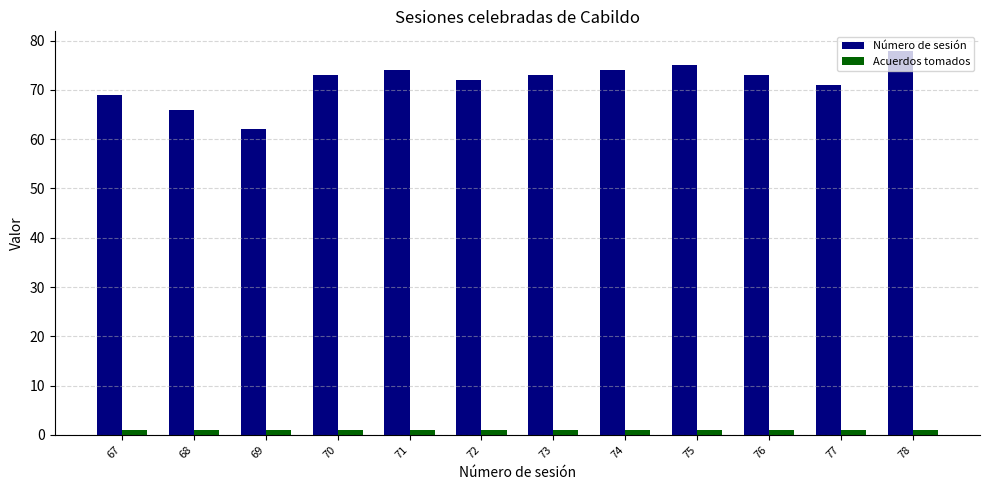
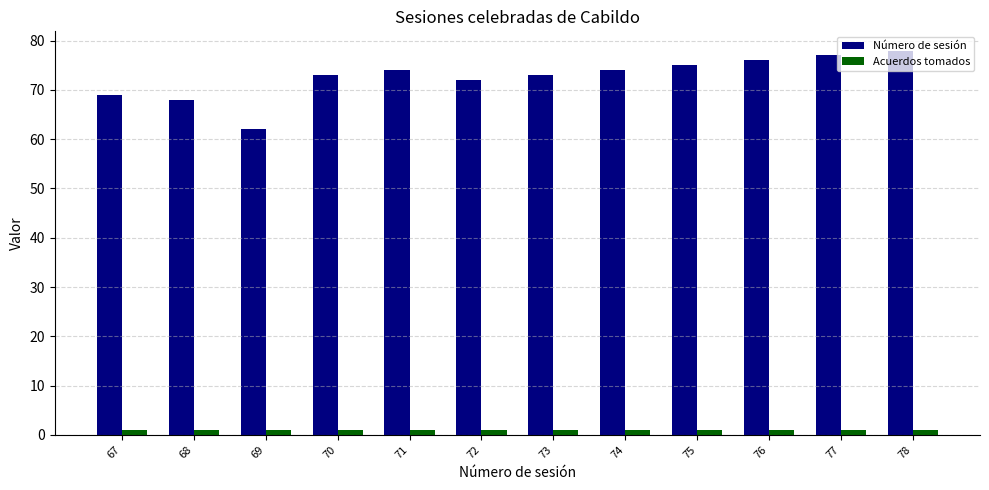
Número de sesión, 68: 66 -> 68
Número de sesión, 76: 73 -> 76
Número de sesión, 77: 71 -> 77
